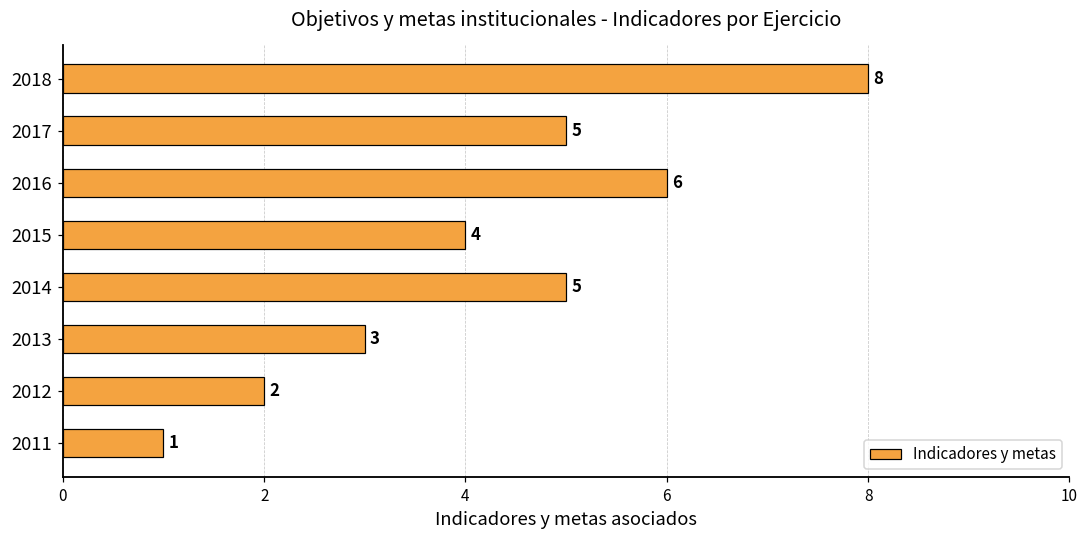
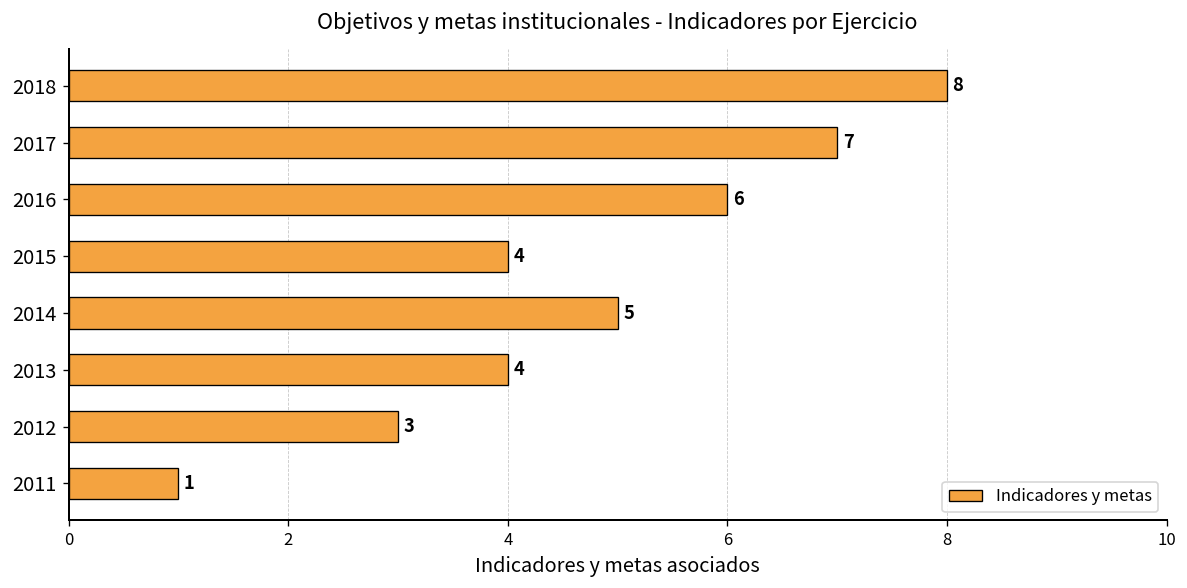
2017: 5 -> 7
2013: 3 -> 4
2012: 2 -> 3
